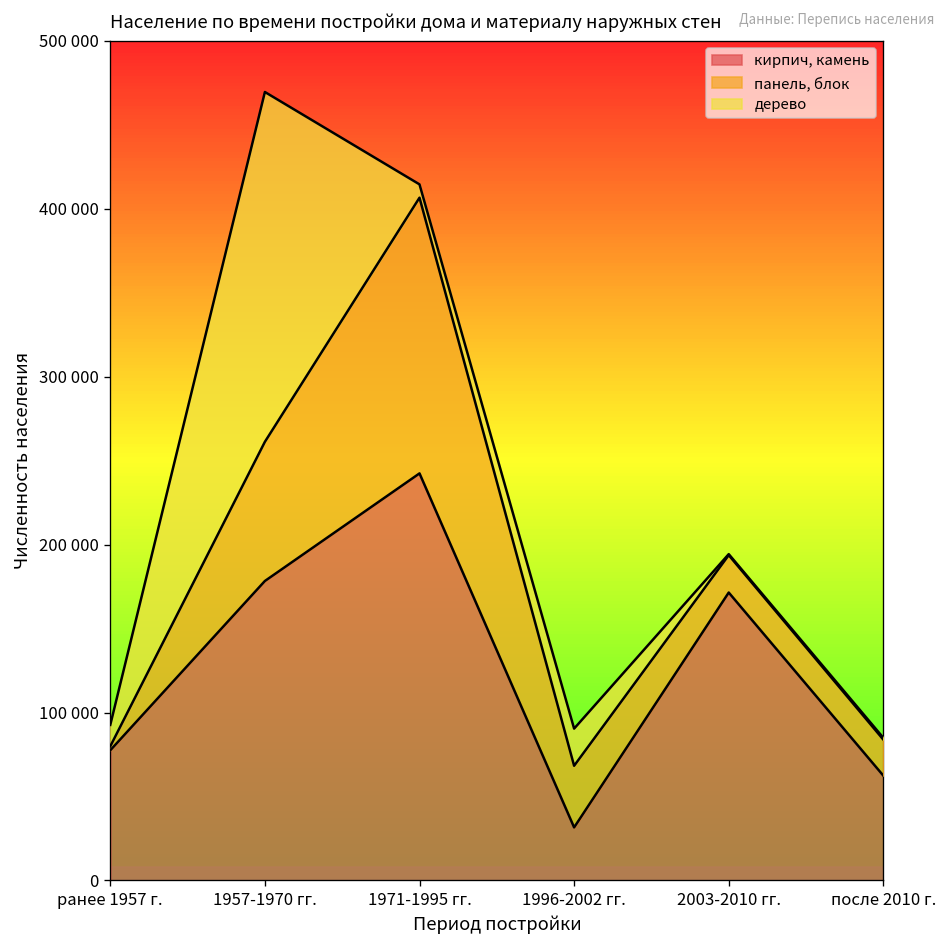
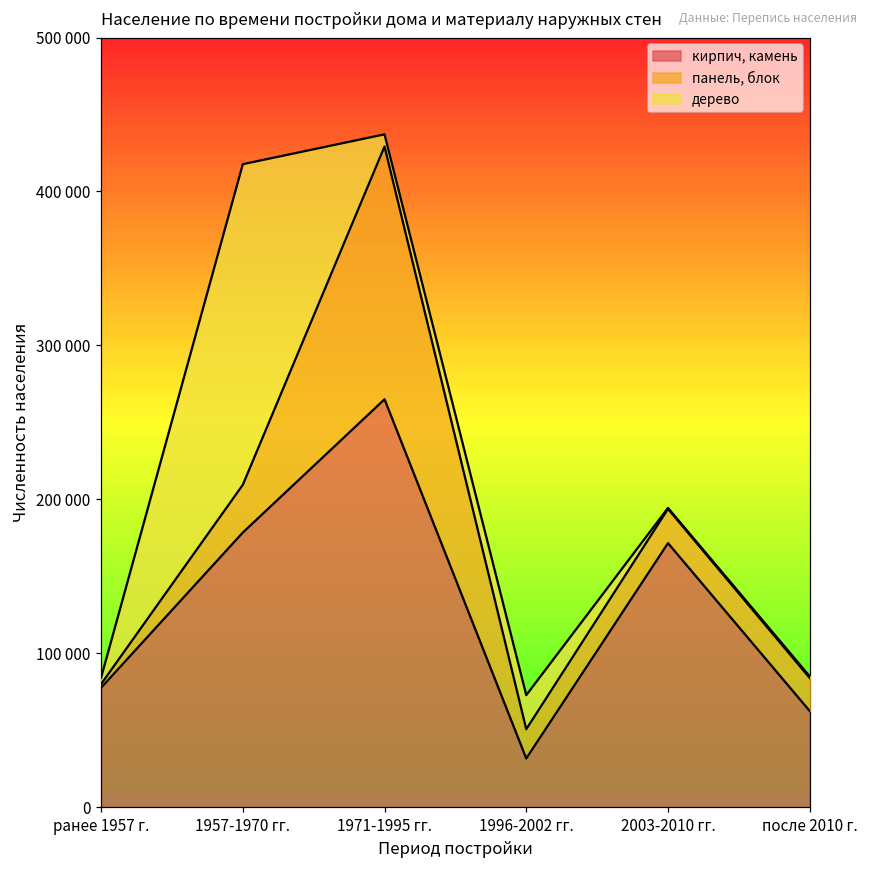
дерево, ранее 1957 г.: 13000 -> 4000
панель, блок, 1957-1970 гг.: 83000 -> 31000
кирпич, камень, 1971-1995 гг.: 242000 -> 265000
панель, блок, 1996-2002 гг.: 37000 -> 19000
